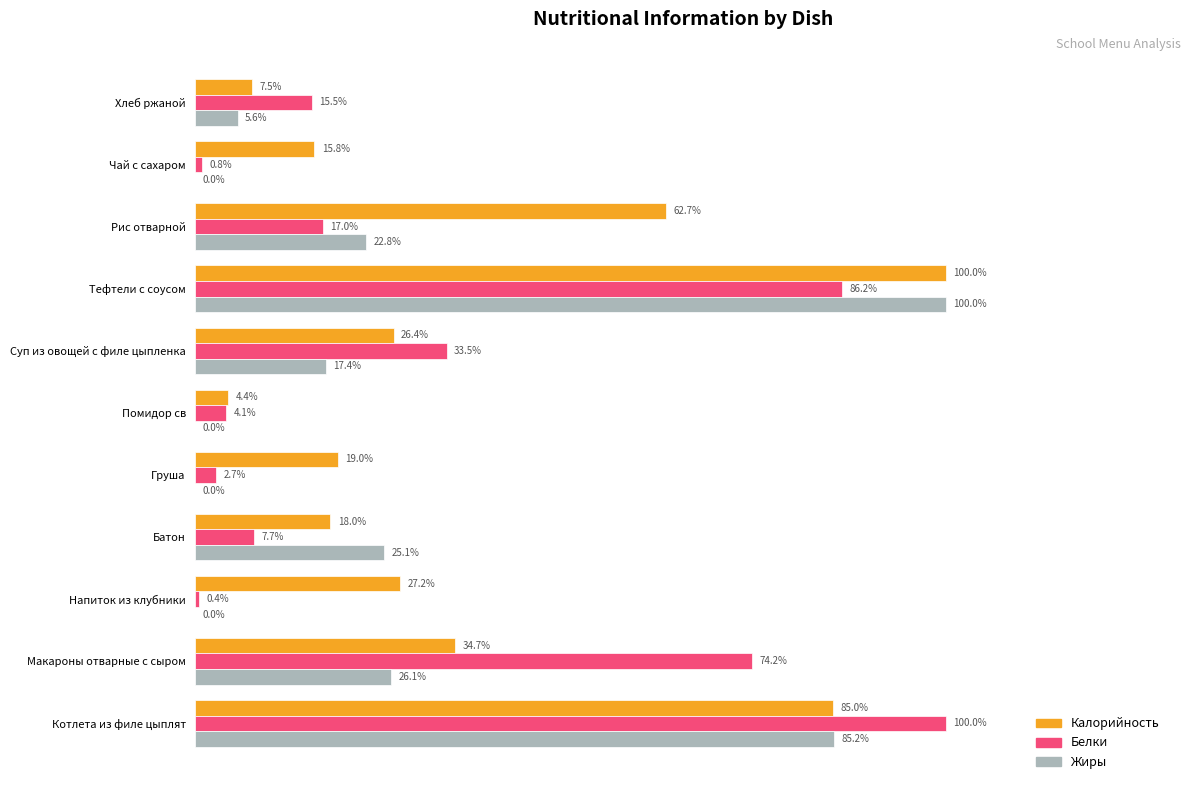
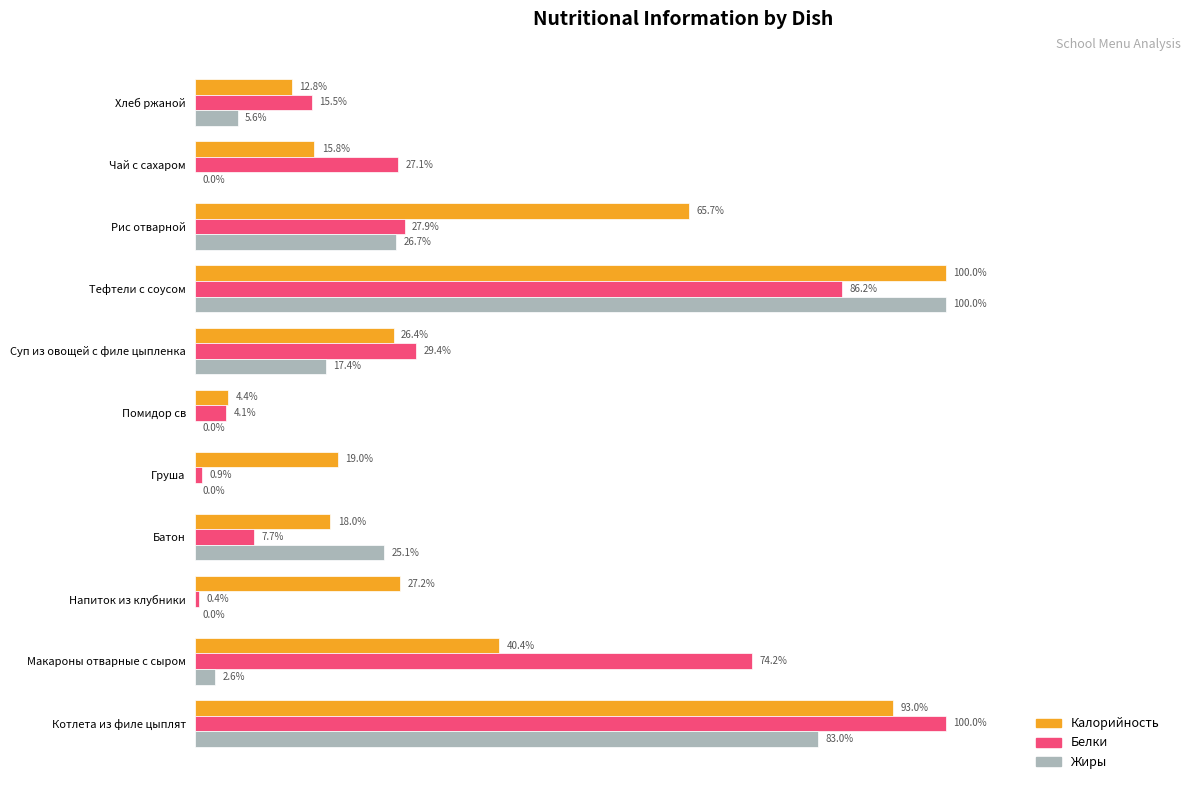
Калорийность, Хлеб ржаной: 7.5% -> 12.8%
Белки, Чай с сахаром: 0.8% -> 27.1%
Калорийность, Рис отварной: 62.7% -> 65.7%
Белки, Рис отварной: 17.0% -> 27.9%
Жиры, Рис отварной: 22.8% -> 26.7%
Белки, Суп из овощей с филе цыпленка: 33.5% -> 29.4%
Белки, Груша: 2.7% -> 0.9%
Калорийность, Макароны отварные с сыром: 34.7% -> 40.4%
Жиры, Макароны отварные с сыром: 26.1% -> 2.6%
Калорийность, Котлета из филе цыплят: 85.0% -> 93.0%
Жиры, Котлета из филе цыплят: 85.2% -> 83.0%
